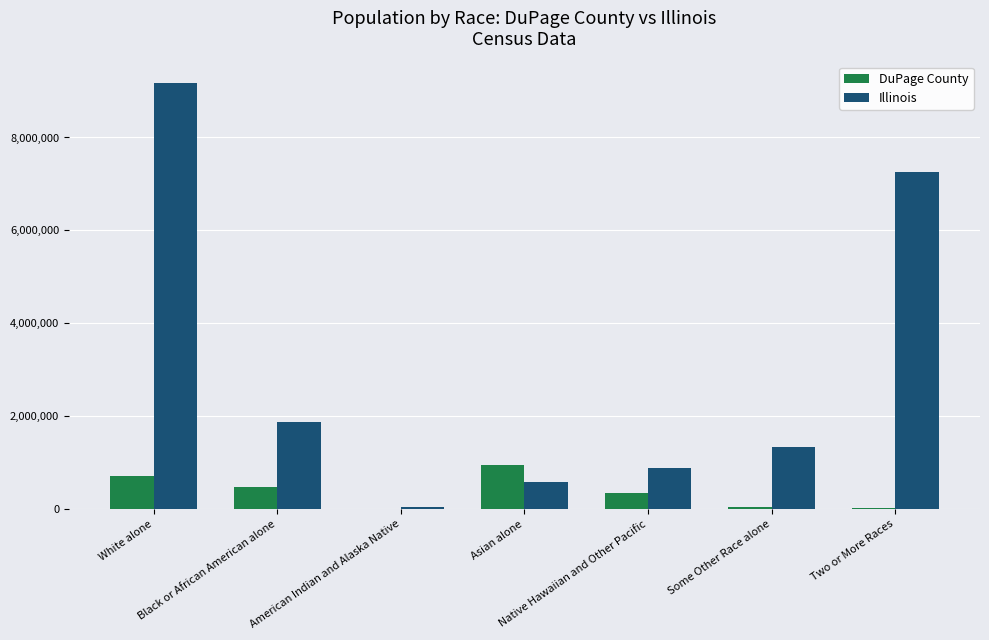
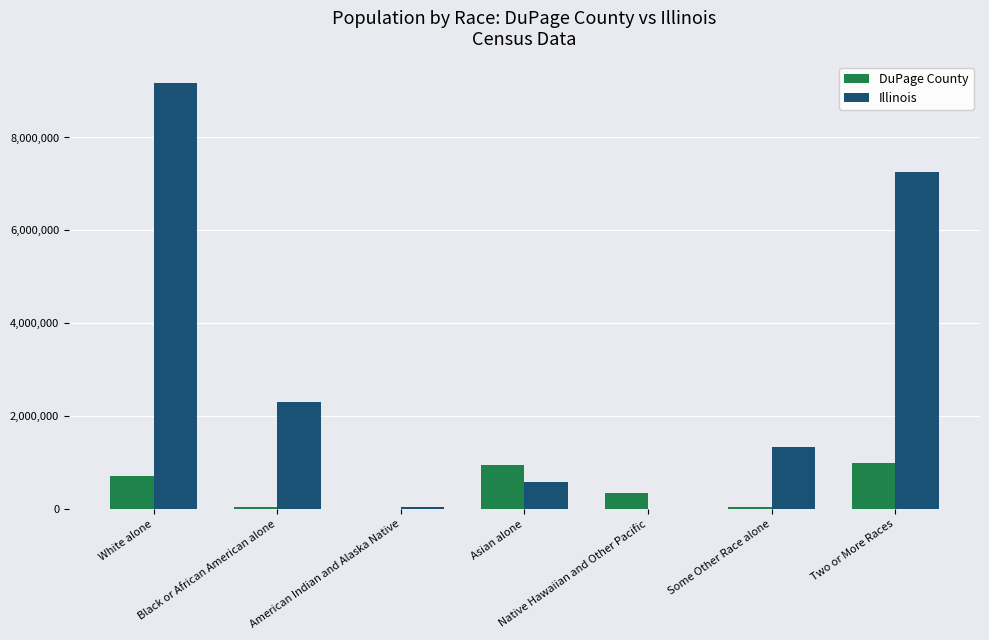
DuPage County, Black or African American alone: 500,000 -> 0
Illinois, Black or African American alone: 1,900,000 -> 2,300,000
Illinois, Native Hawaiian and Other Pacific: 900,000 -> 0
DuPage County, Two or More Races: 0 -> 1,000,000
